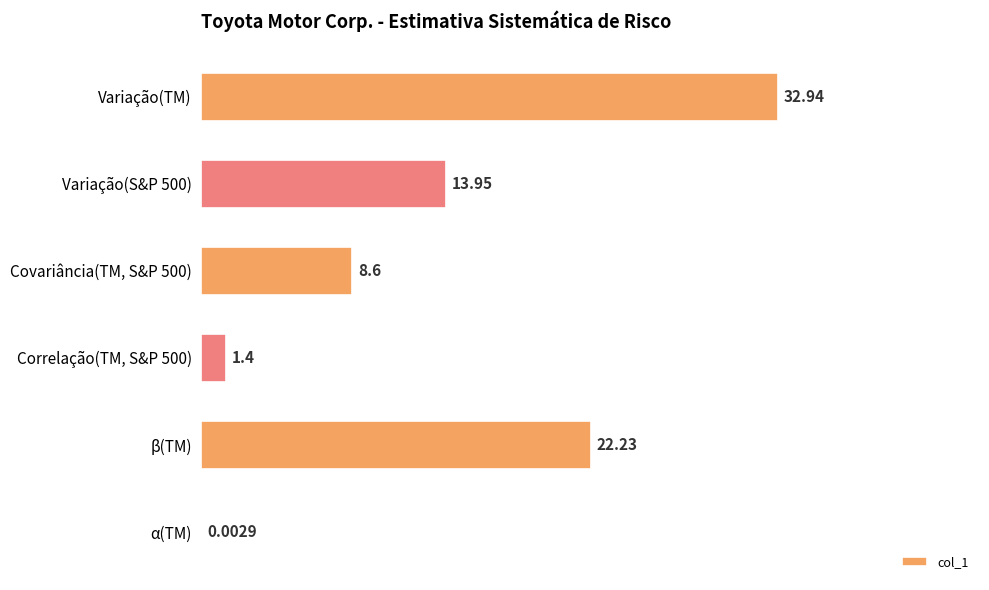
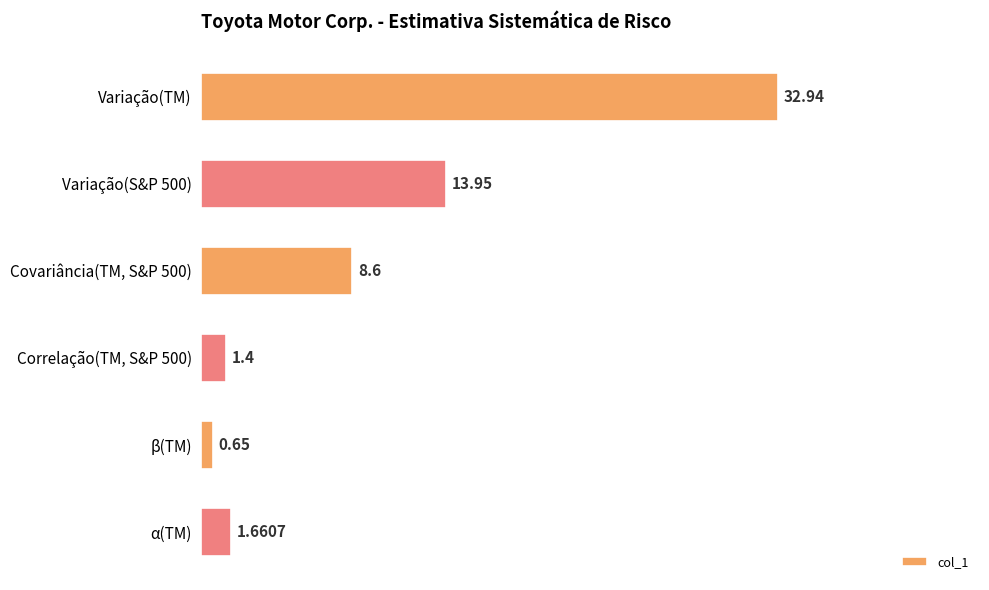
β(TM): 22.23 -> 0.65
α(TM): 0.0029 -> 1.6607
